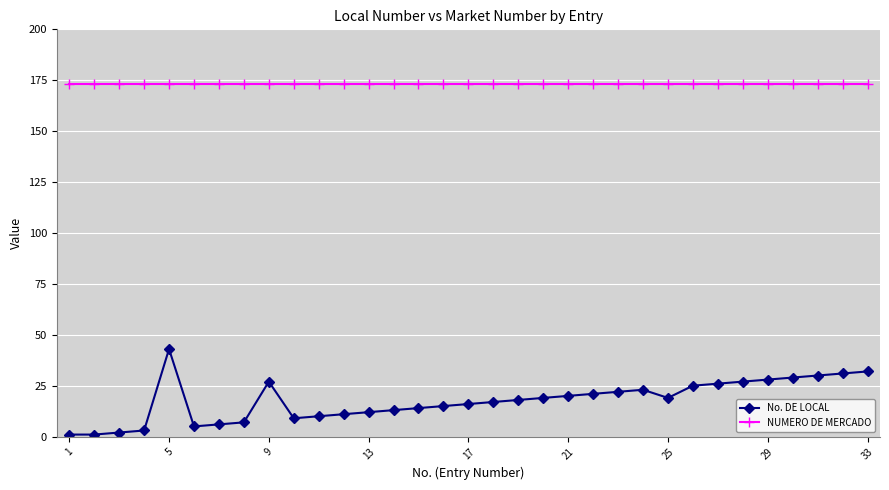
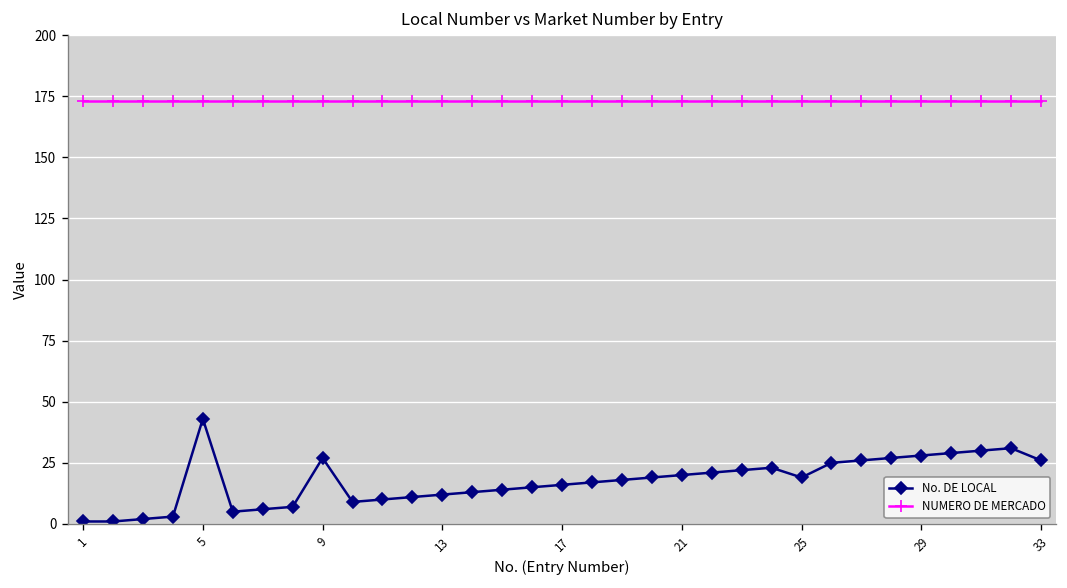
No. DE LOCAL, 33: 32 -> 26
